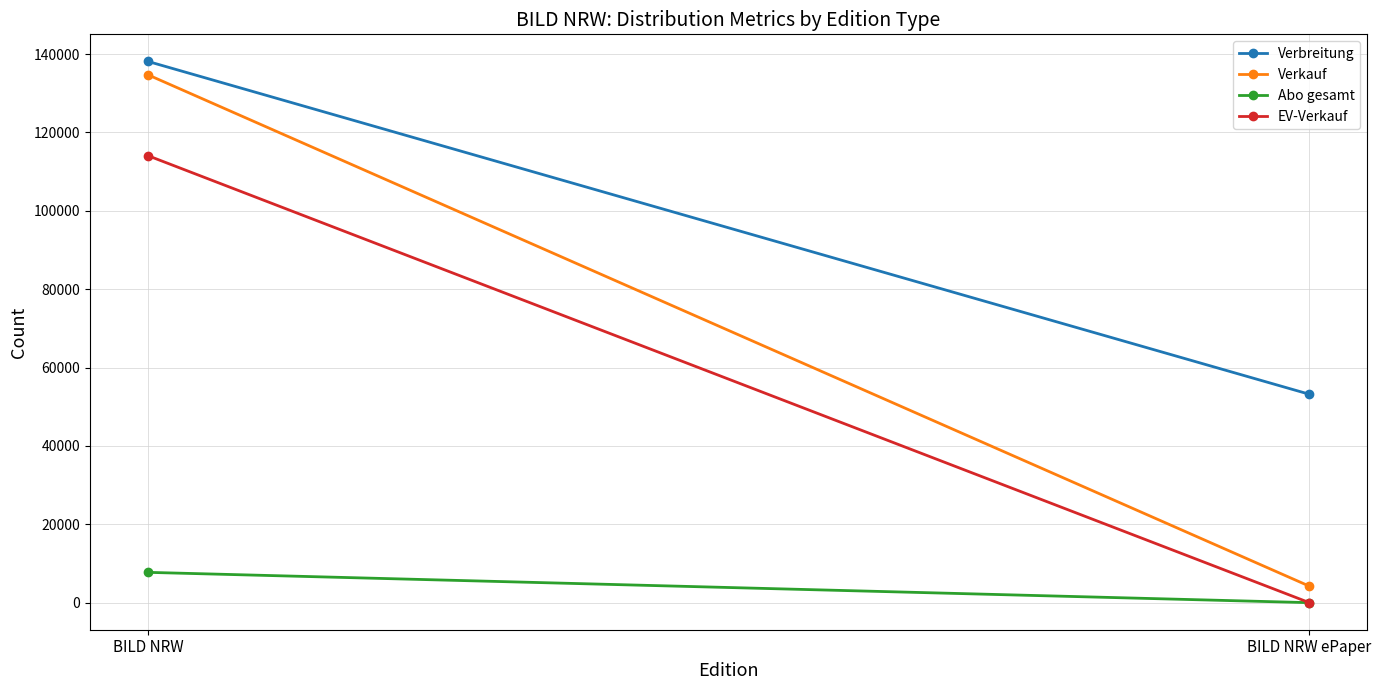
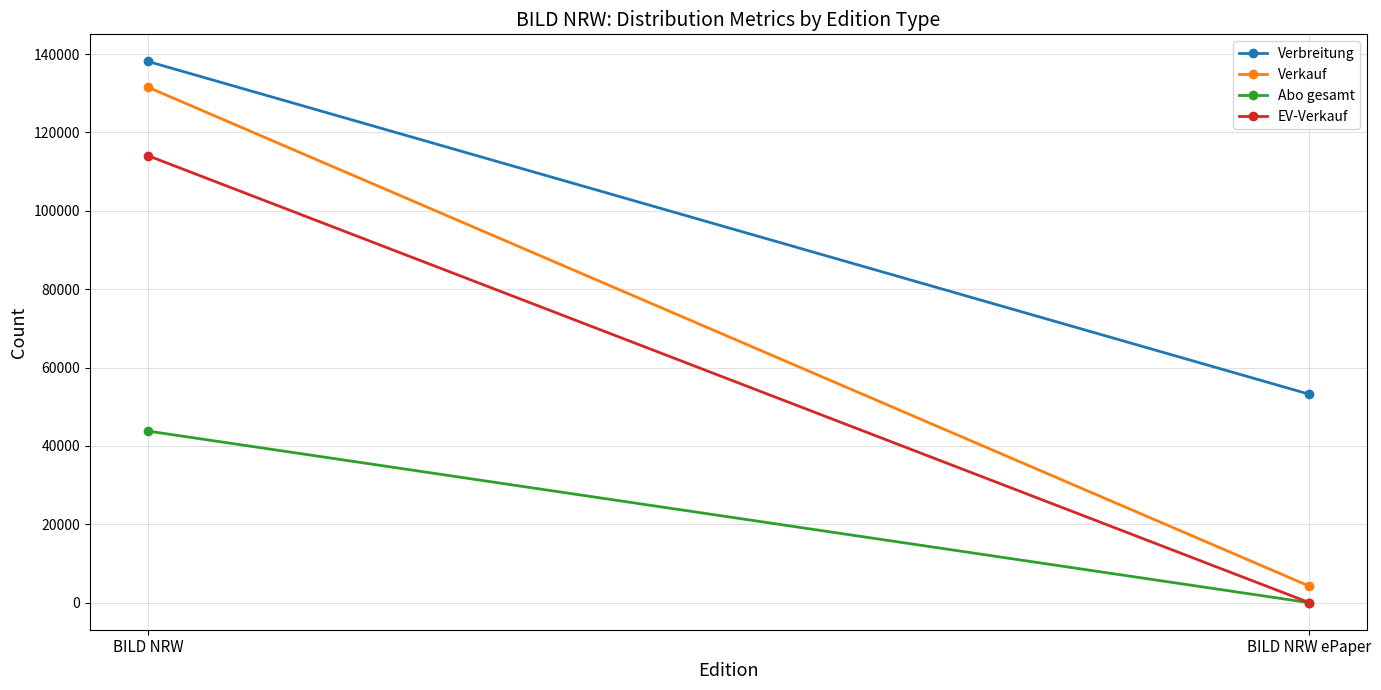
Verkauf, BILD NRW: 135000 -> 132000
Abo gesamt, BILD NRW: 8000 -> 44000
